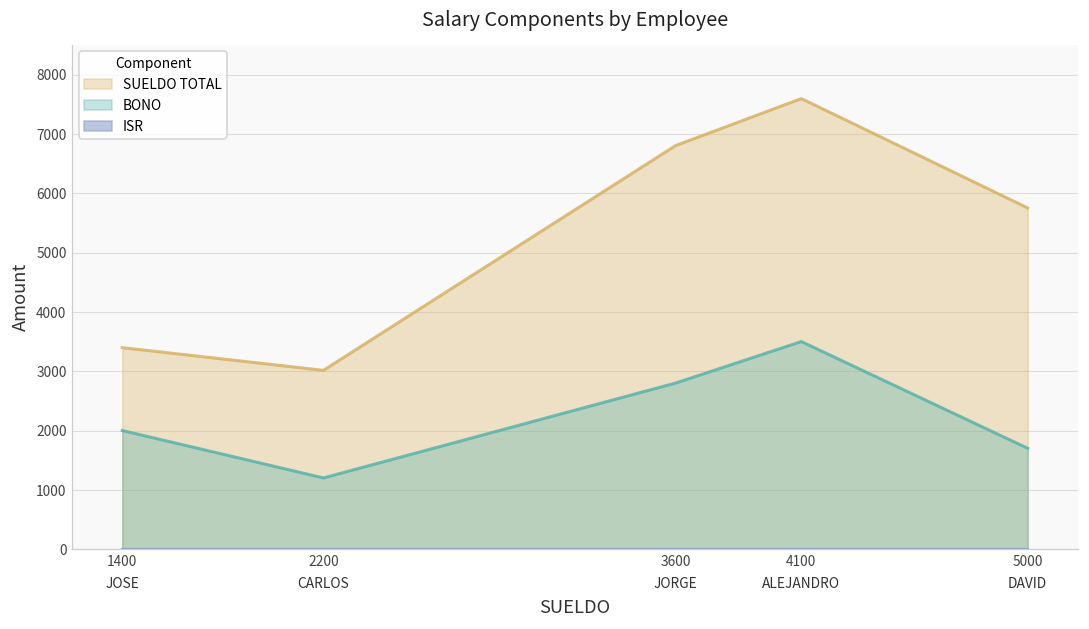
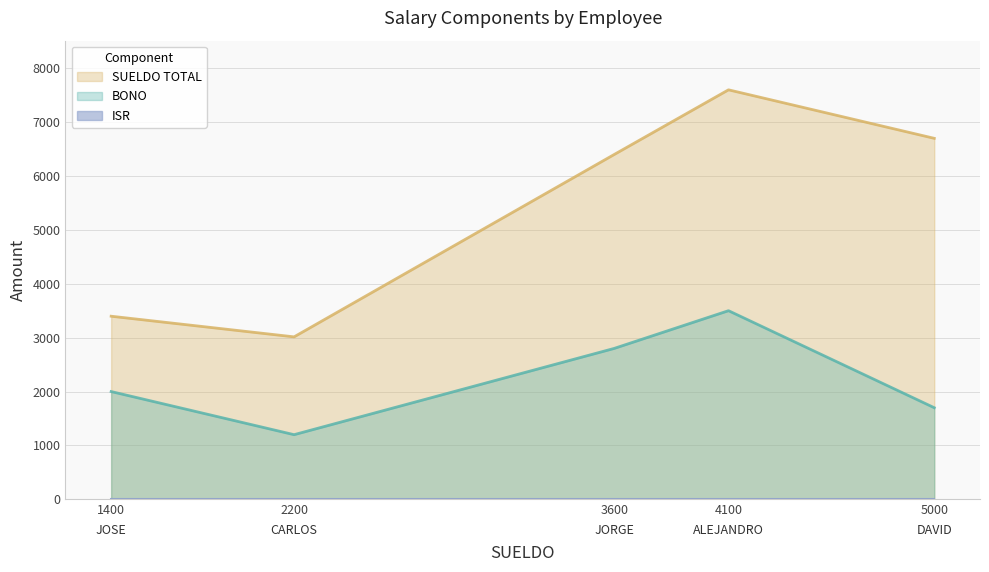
SUELDO TOTAL, 3600: 6800 -> 6400
SUELDO TOTAL, 5000: 5800 -> 6700
